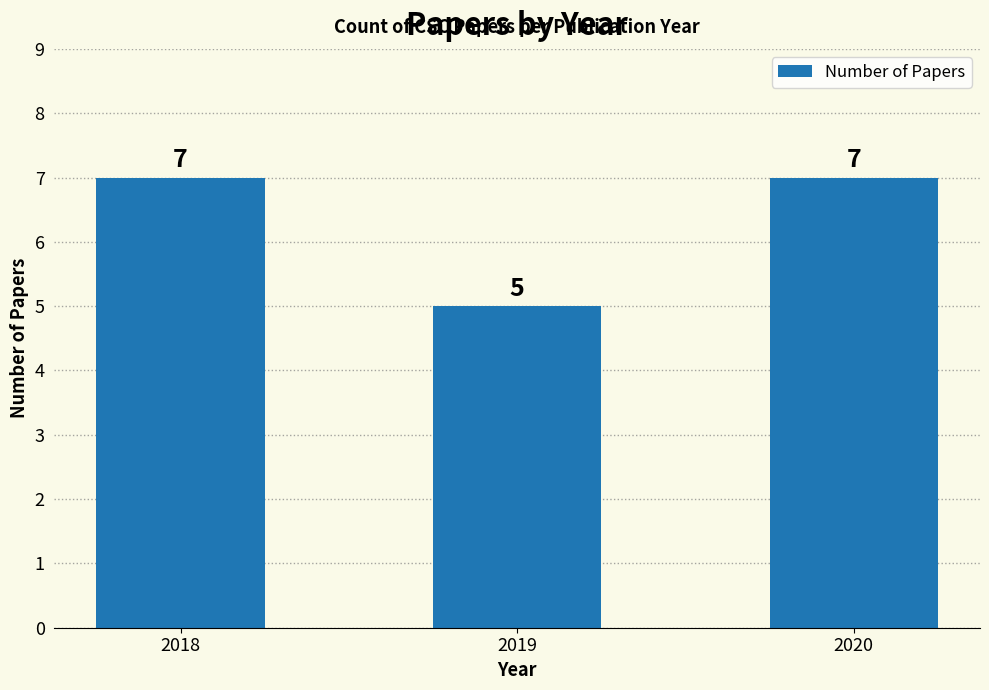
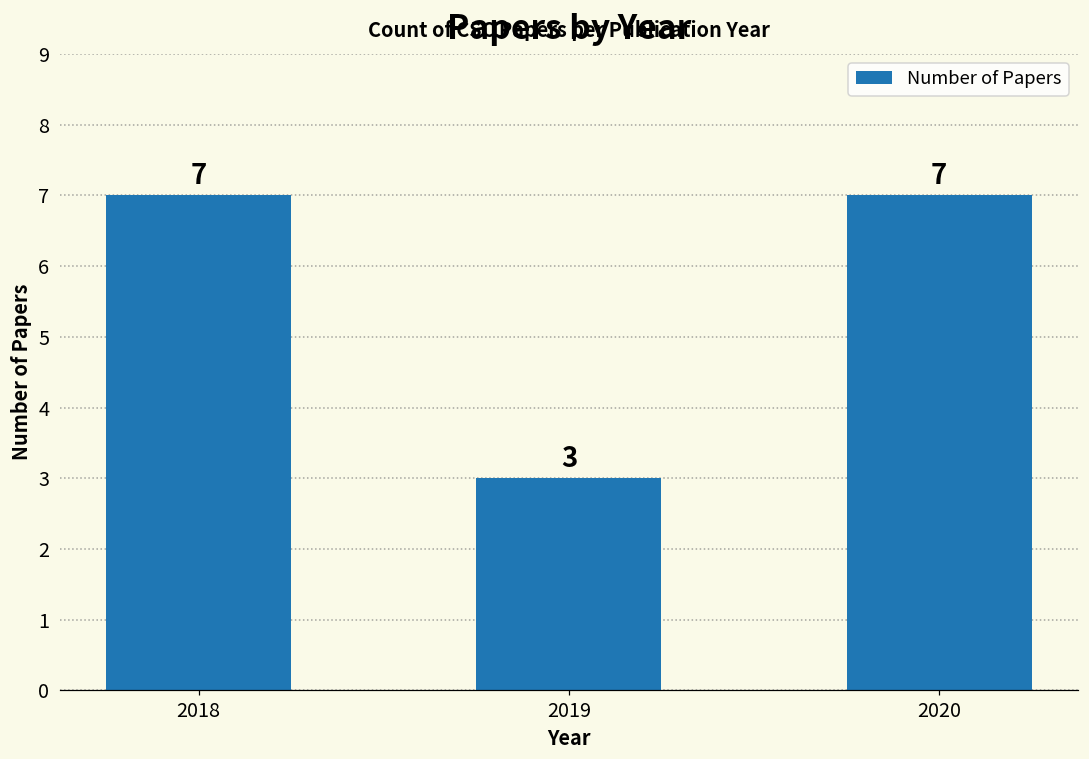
2019: 5 -> 3
